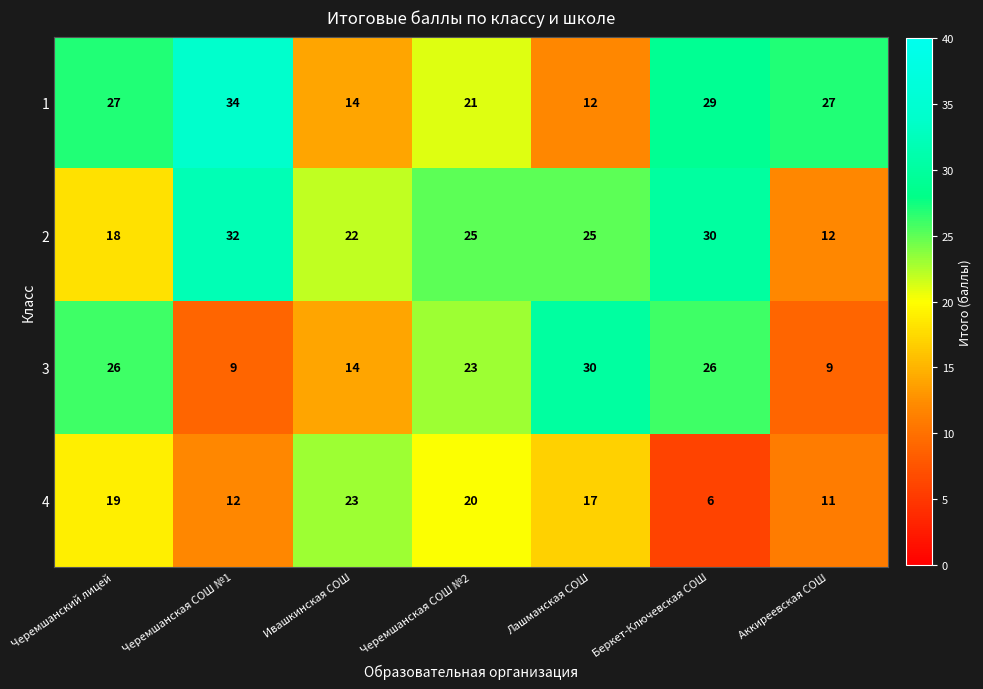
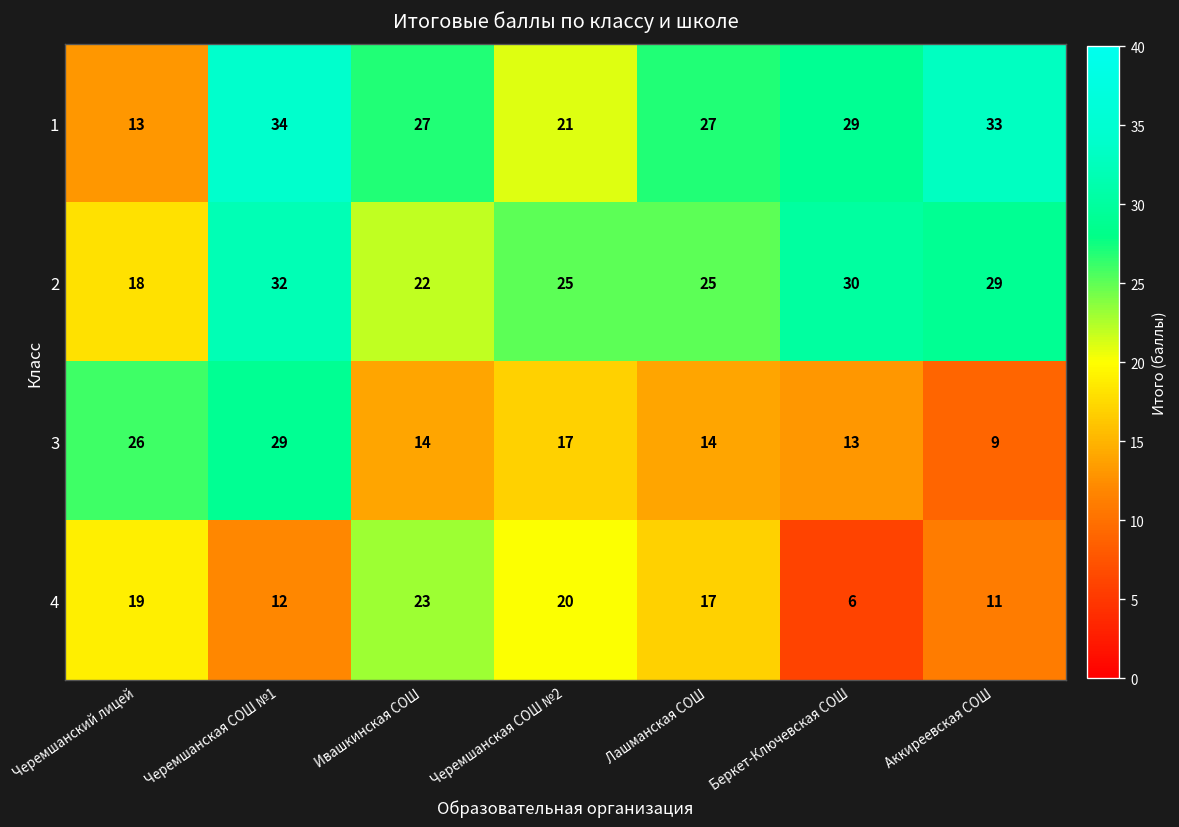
1, Черемшанский лицей: 27 -> 13
1, Ивашкинская СОШ: 14 -> 27
1, Лашманская СОШ: 12 -> 27
1, Аккиреевская СОШ: 27 -> 33
2, Аккиреевская СОШ: 12 -> 29
3, Черемшанская СОШ №1: 9 -> 29
3, Черемшанская СОШ №2: 23 -> 17
3, Лашманская СОШ: 30 -> 14
3, Беркет-Ключевская СОШ: 26 -> 13
